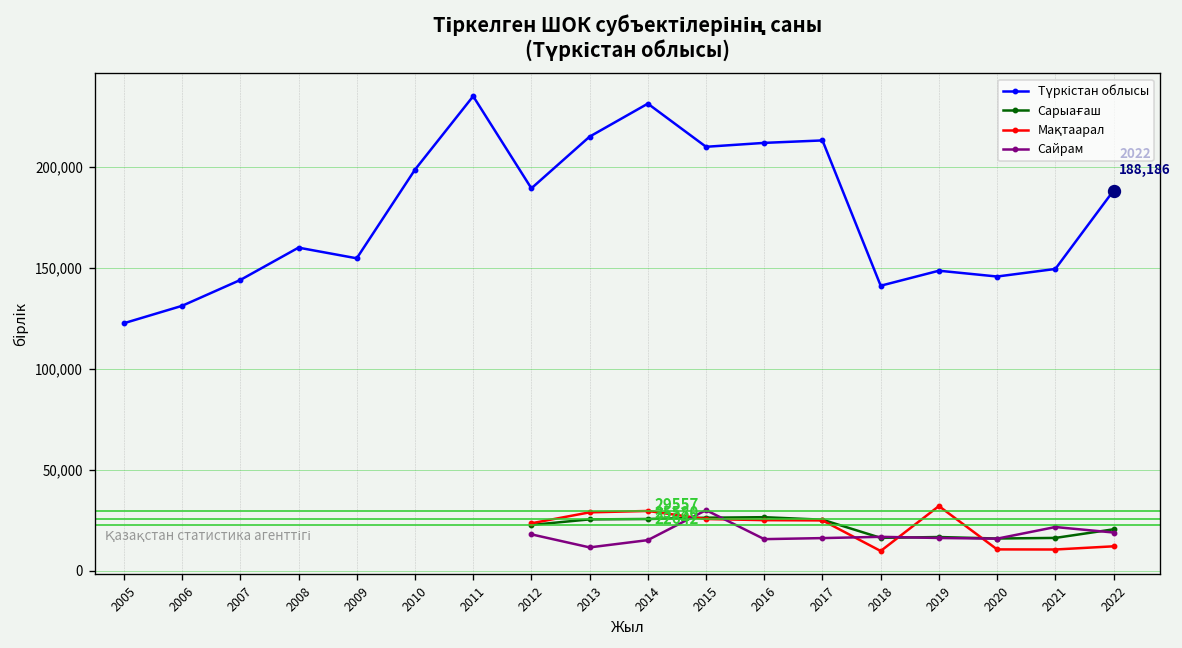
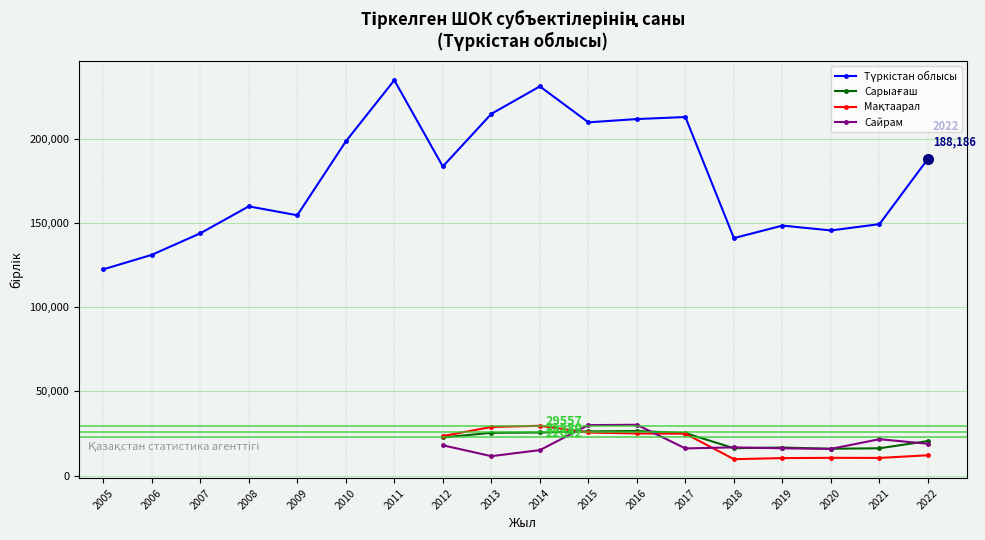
Түркістан облысы, 2012: 189,000 -> 184,000
Сайрам, 2016: 16,000 -> 30,000
Мақтаарал, 2019: 32,000 -> 10,000
